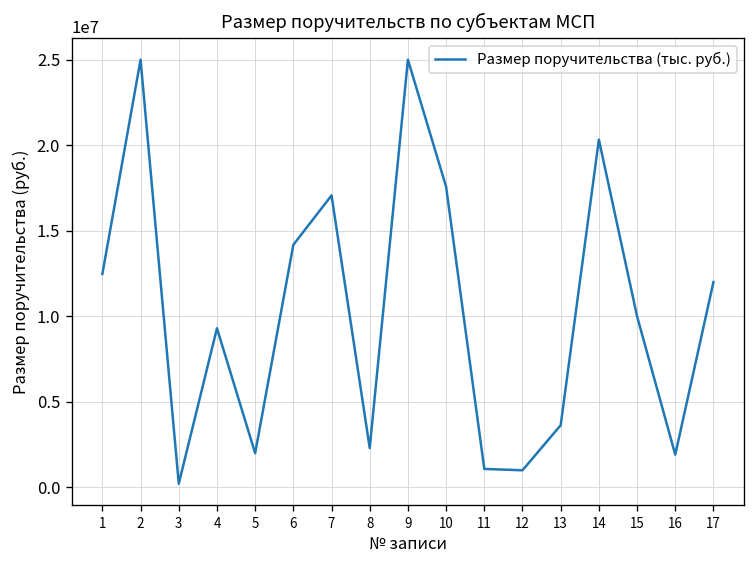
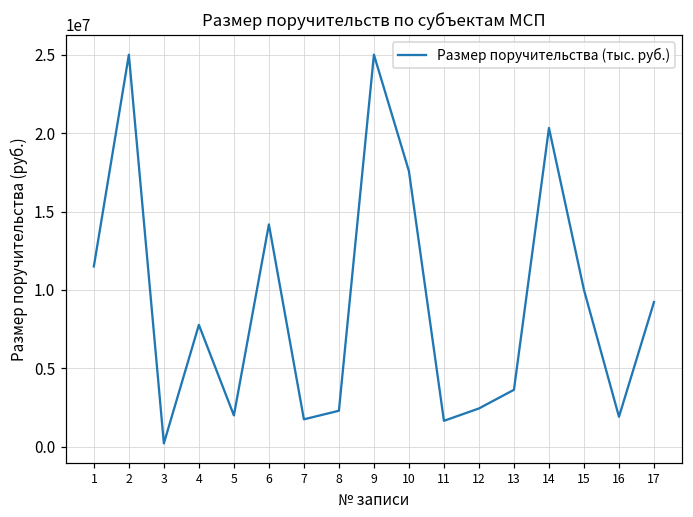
1: 12500000 -> 11500000
4: 9300000 -> 7800000
7: 17100000 -> 1800000
11: 1100000 -> 1700000
12: 1000000 -> 2400000
17: 12000000 -> 9200000
